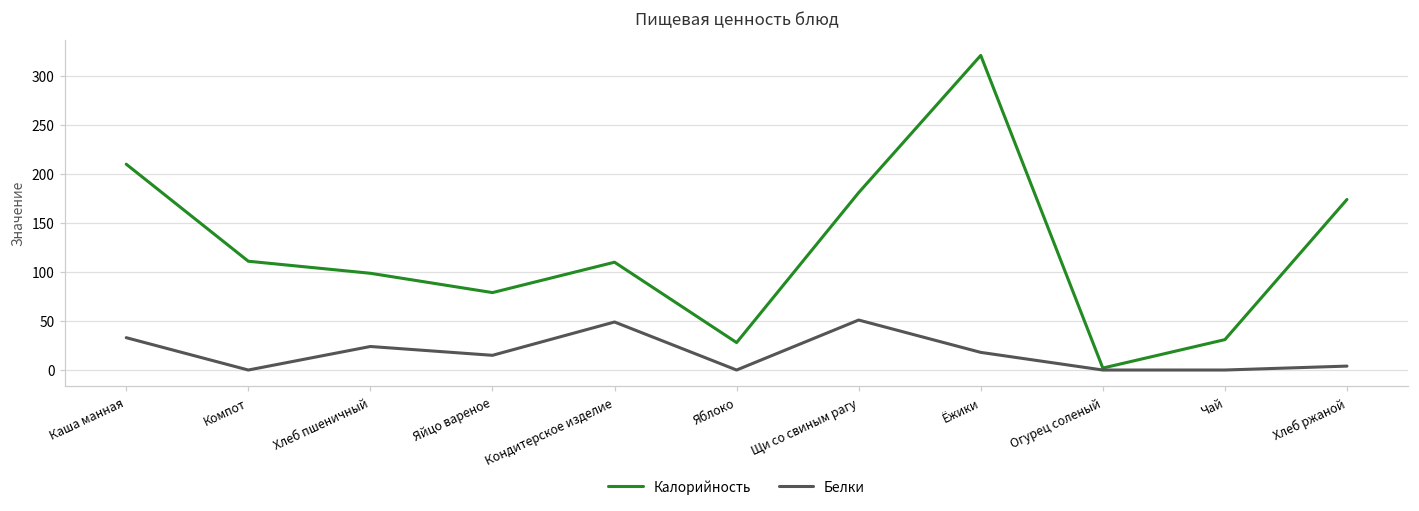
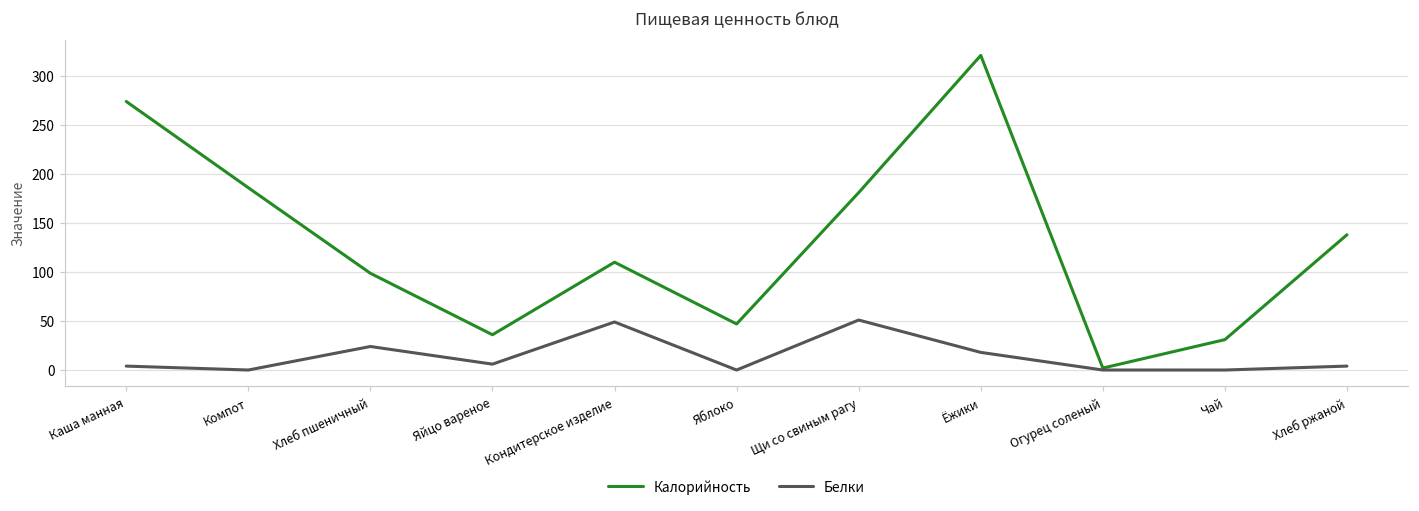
Калорийность, Каша манная: 210 -> 270
Белки, Каша манная: 30 -> 0
Калорийность, Компот: 110 -> 190
Калорийность, Яйцо вареное: 80 -> 40
Белки, Яйцо вареное: 20 -> 10
Калорийность, Яблоко: 30 -> 50
Калорийность, Хлеб ржаной: 170 -> 140
